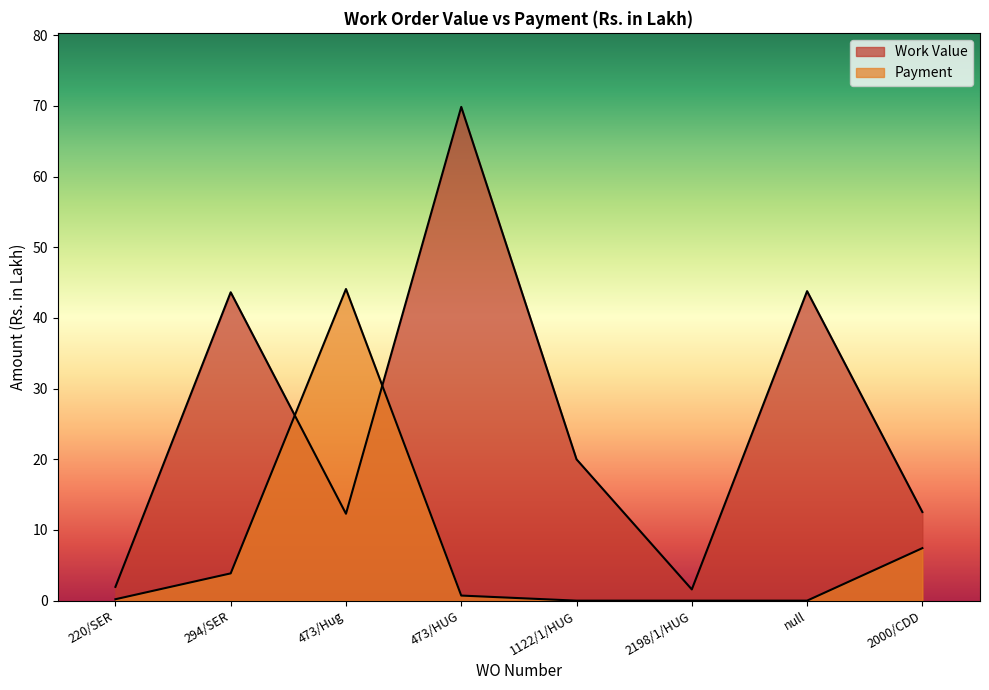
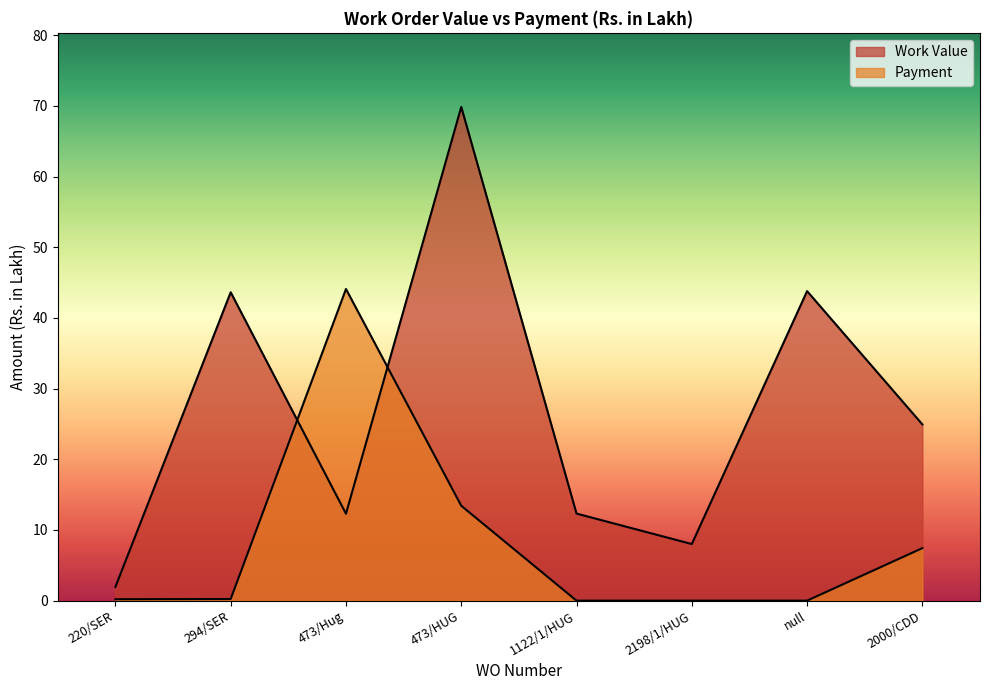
Payment, 294/SER: 4 -> 0
Payment, 473/HUG: 1 -> 13
Work Value, 1122/1/HUG: 20 -> 12
Work Value, 2198/1/HUG: 2 -> 8
Work Value, 2000/CDD: 13 -> 25
